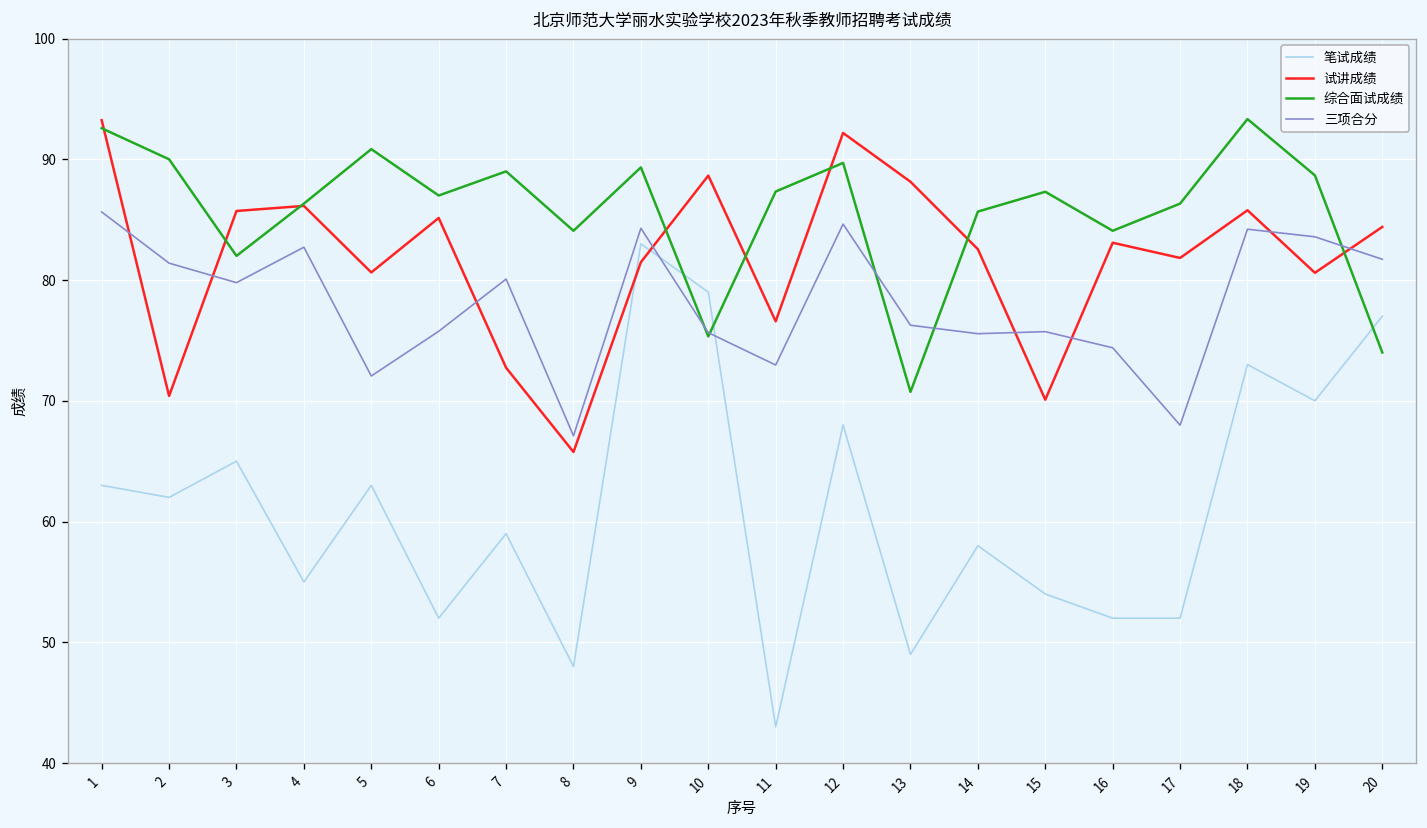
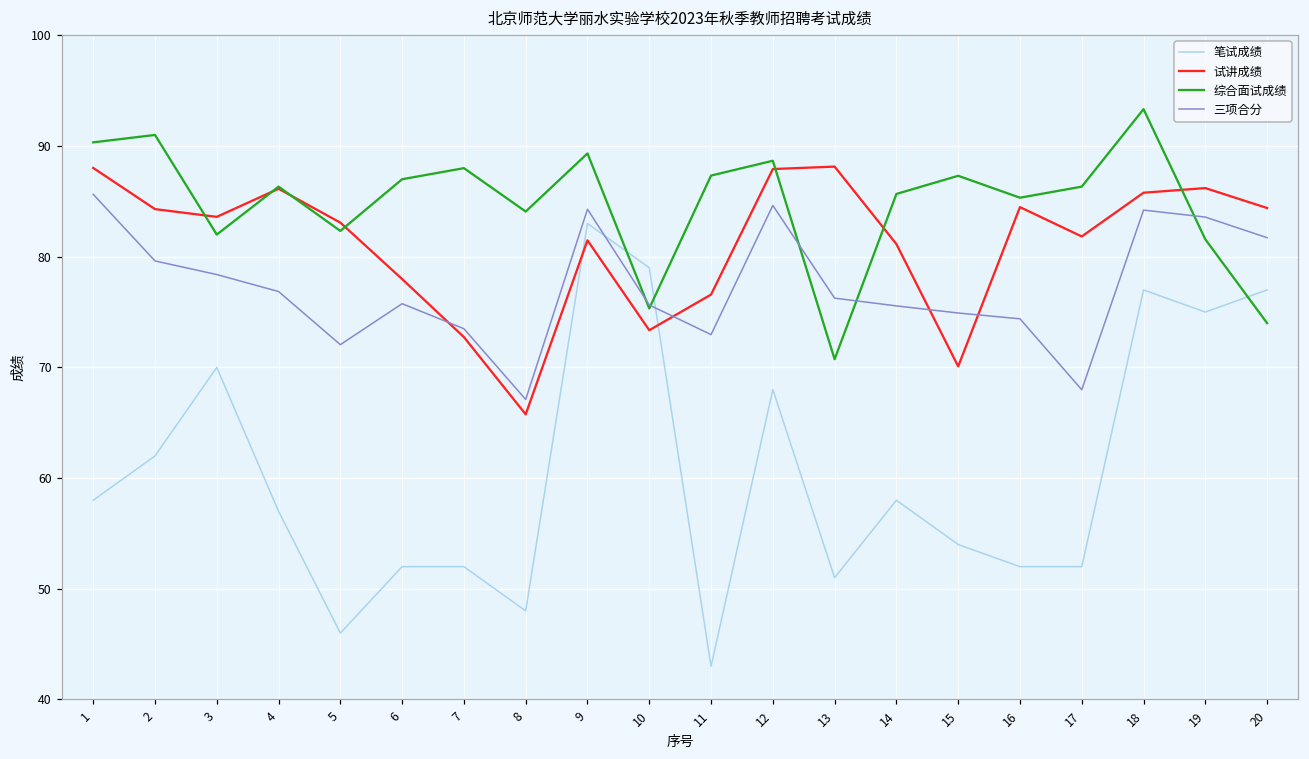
笔试成绩, 1: 63 -> 58
试讲成绩, 1: 93.2 -> 88.0
综合面试成绩, 1: 92.6 -> 90.3
试讲成绩, 2: 70.4 -> 84.3
综合面试成绩, 2: 90 -> 91
三项合分, 2: 81.4 -> 79.6
笔试成绩, 3: 65 -> 70
试讲成绩, 3: 85.7 -> 83.6
三项合分, 3: 79.8 -> 78.4
笔试成绩, 4: 55 -> 57
三项合分, 4: 82.7 -> 76.9
笔试成绩, 5: 63 -> 46
试讲成绩, 5: 80.6 -> 83.1
综合面试成绩, 5: 90.8 -> 82.3
试讲成绩, 6: 85.1 -> 78.0
笔试成绩, 7: 59 -> 52
综合面试成绩, 7: 89 -> 88
三项合分, 7: 80.1 -> 73.5
试讲成绩, 10: 88.7 -> 73.4
试讲成绩, 12: 92.2 -> 87.9
综合面试成绩, 12: 89.7 -> 88.7
笔试成绩, 13: 49 -> 51
试讲成绩, 14: 82.6 -> 81.1
三项合分, 15: 75.7 -> 74.9
试讲成绩, 16: 83.1 -> 84.5
综合面试成绩, 16: 84.1 -> 85.3
笔试成绩, 18: 73 -> 77
笔试成绩, 19: 70 -> 75
试讲成绩, 19: 80.6 -> 86.2
综合面试成绩, 19: 88.7 -> 81.6
